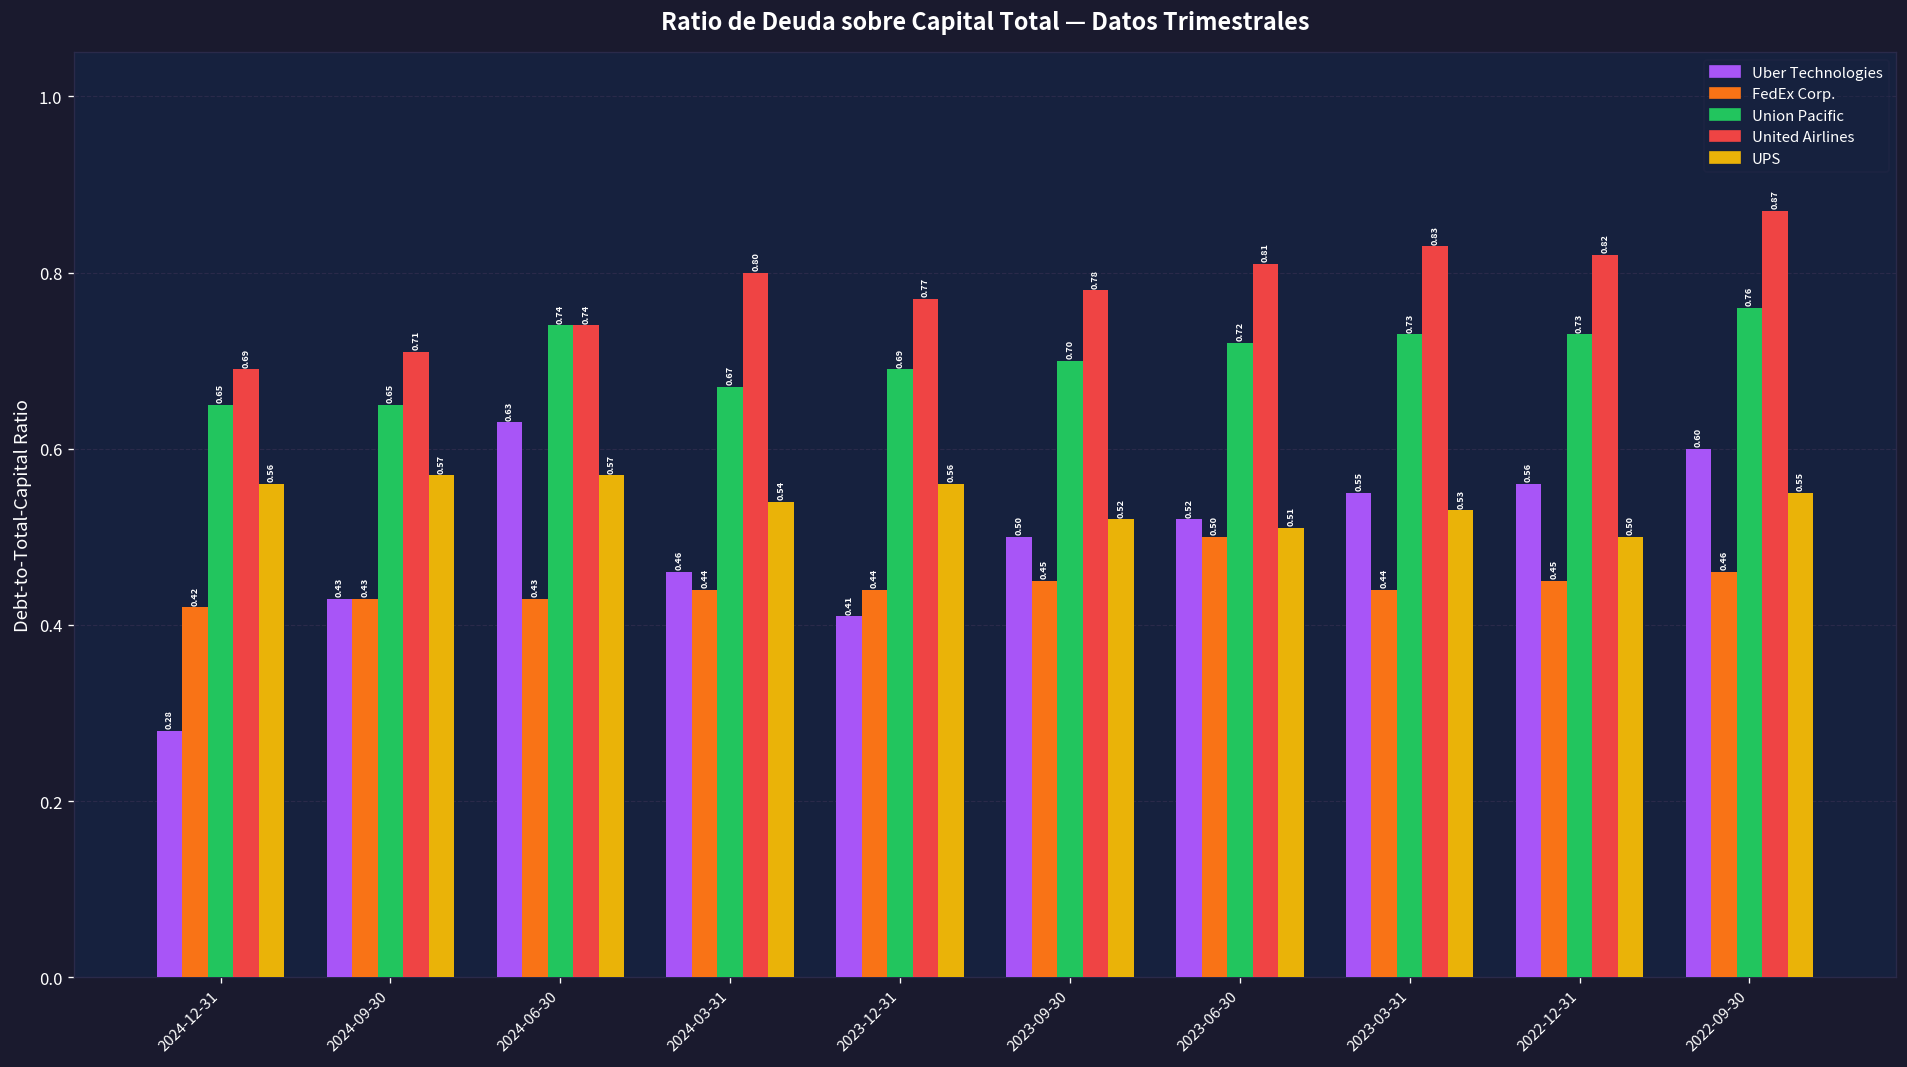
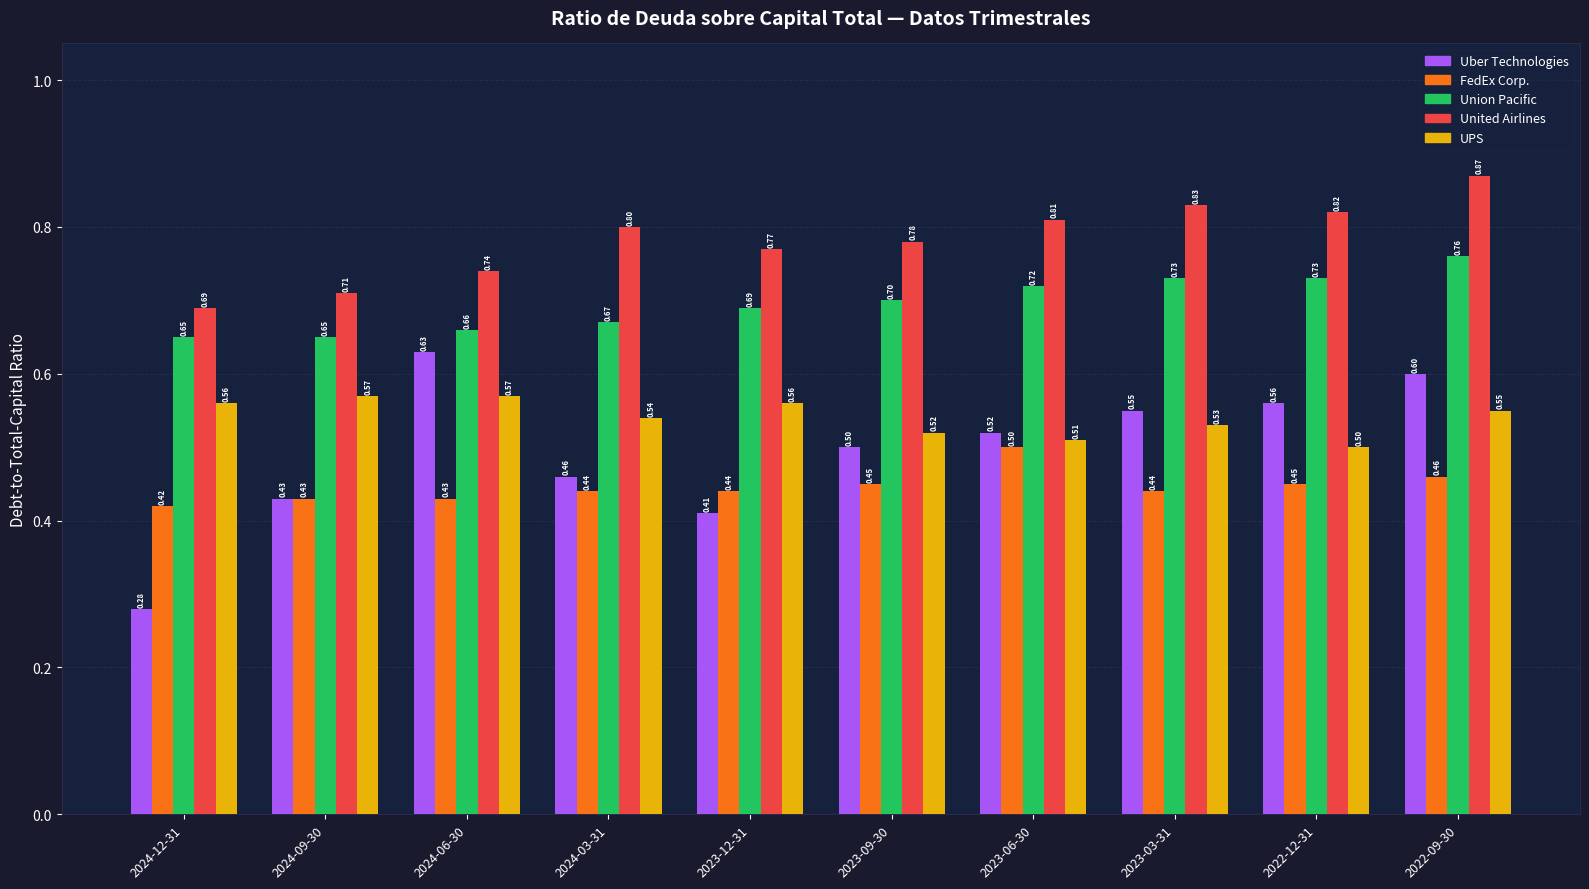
Union Pacific, 2024-06-30: 0.74 -> 0.66
